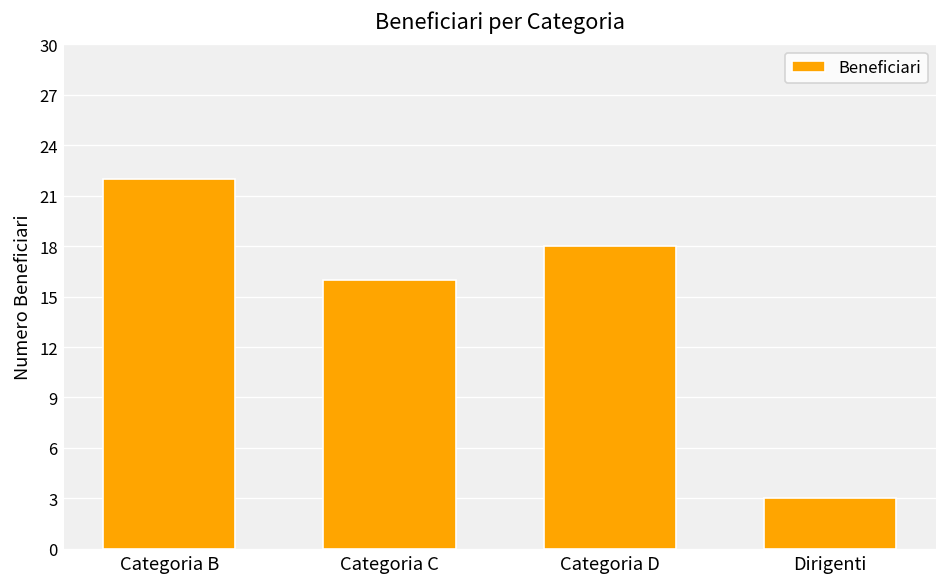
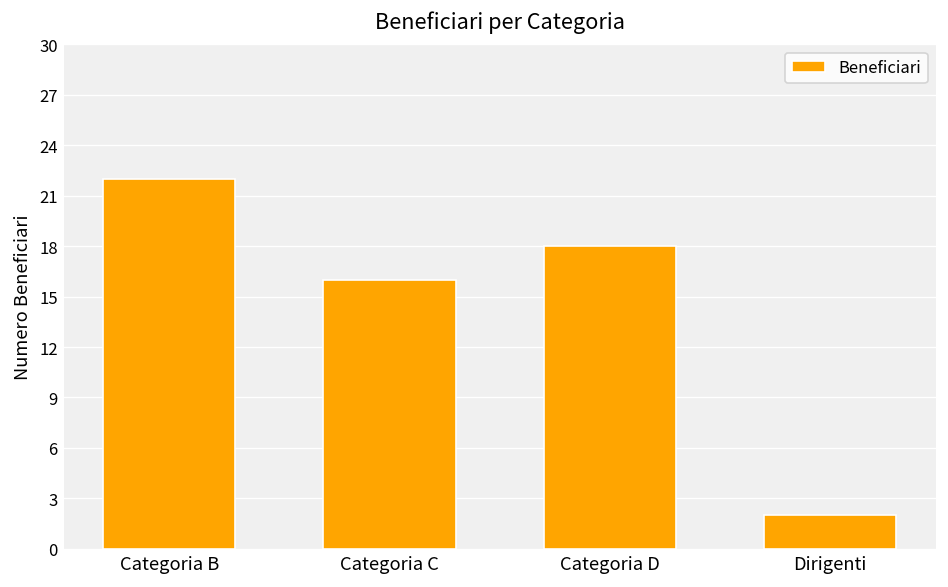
Dirigenti: 3 -> 2
